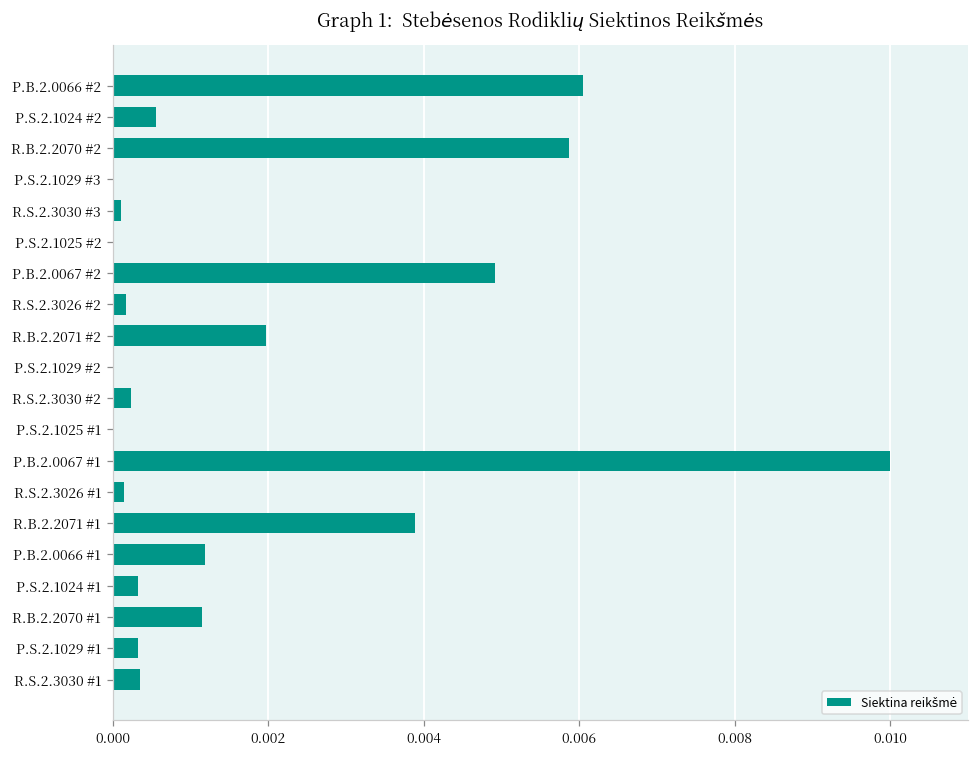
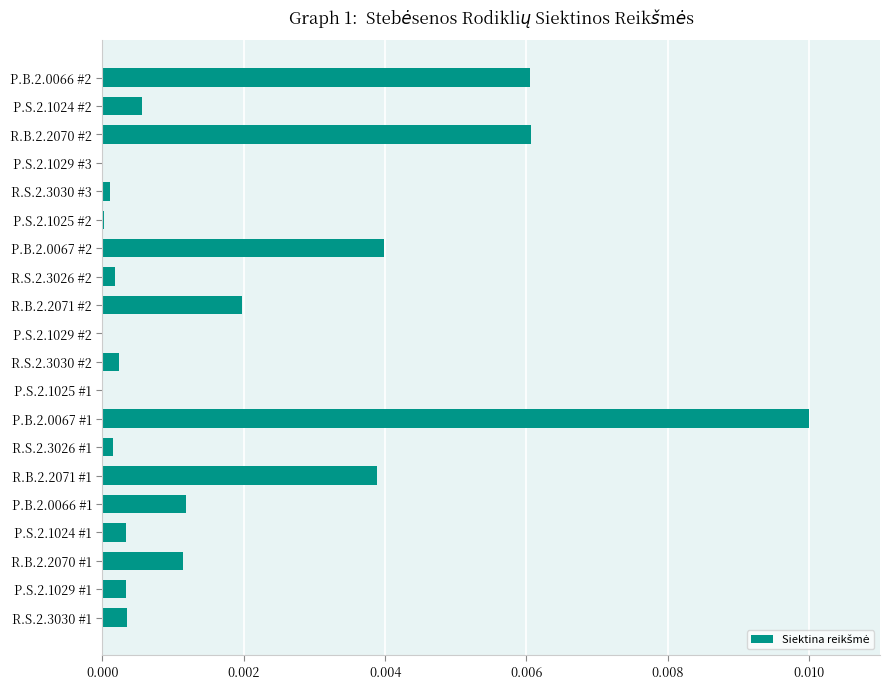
R.B.2.2070 #2: 0.0059 -> 0.0061
P.B.2.0067 #2: 0.0049 -> 0.0040
